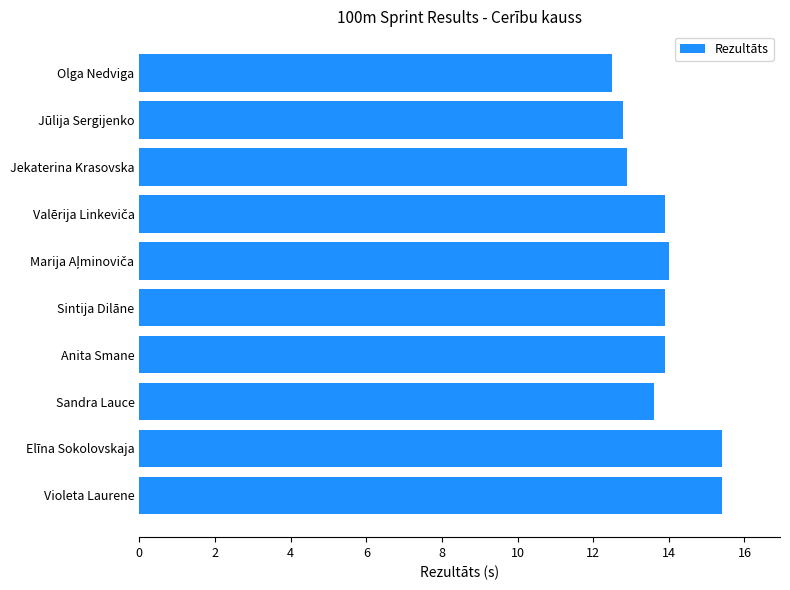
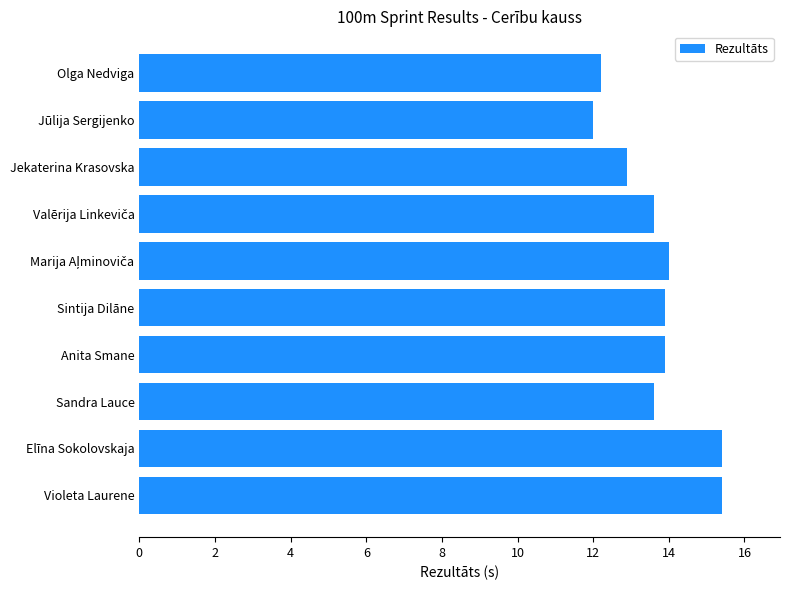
Olga Nedviga: 12.5 -> 12.2
Jūlija Sergijenko: 12.8 -> 12.0
Valērija Linkeviča: 13.9 -> 13.6
